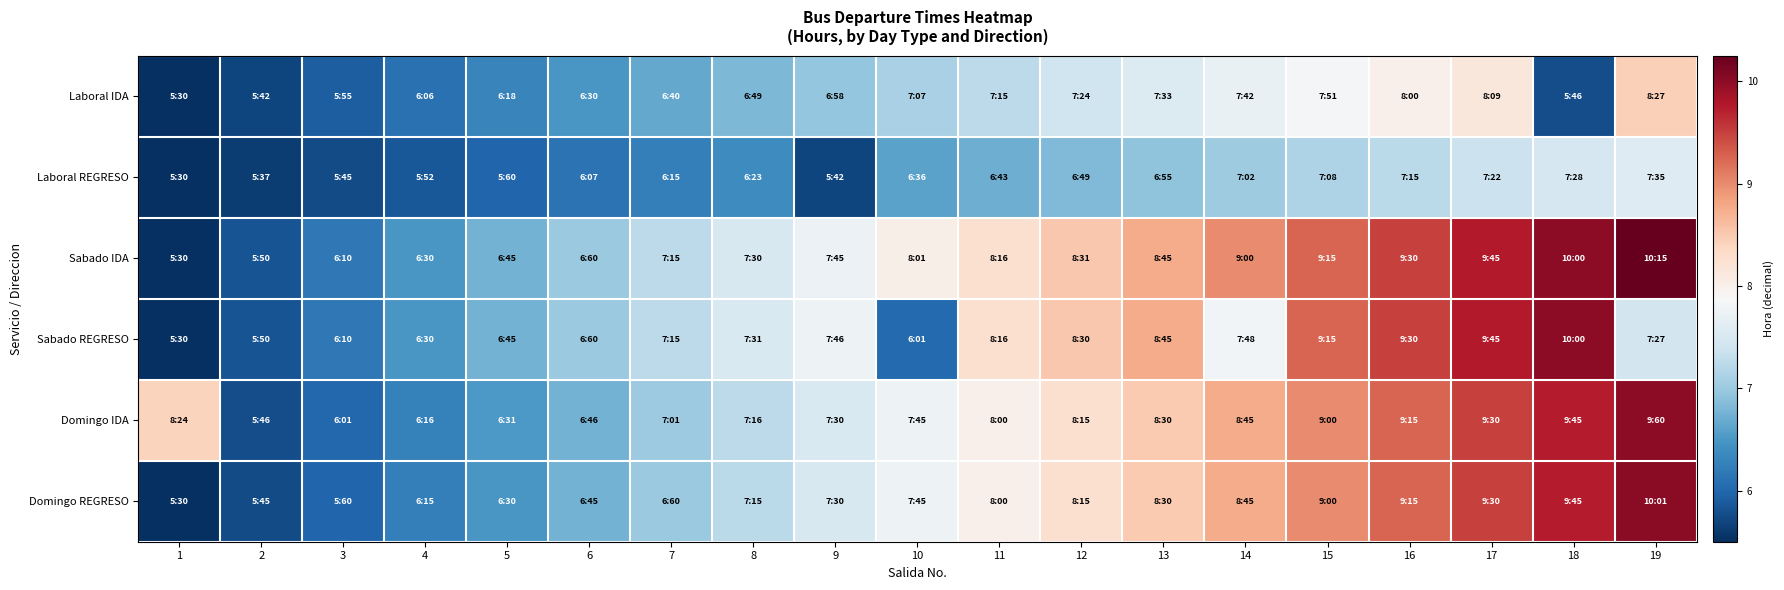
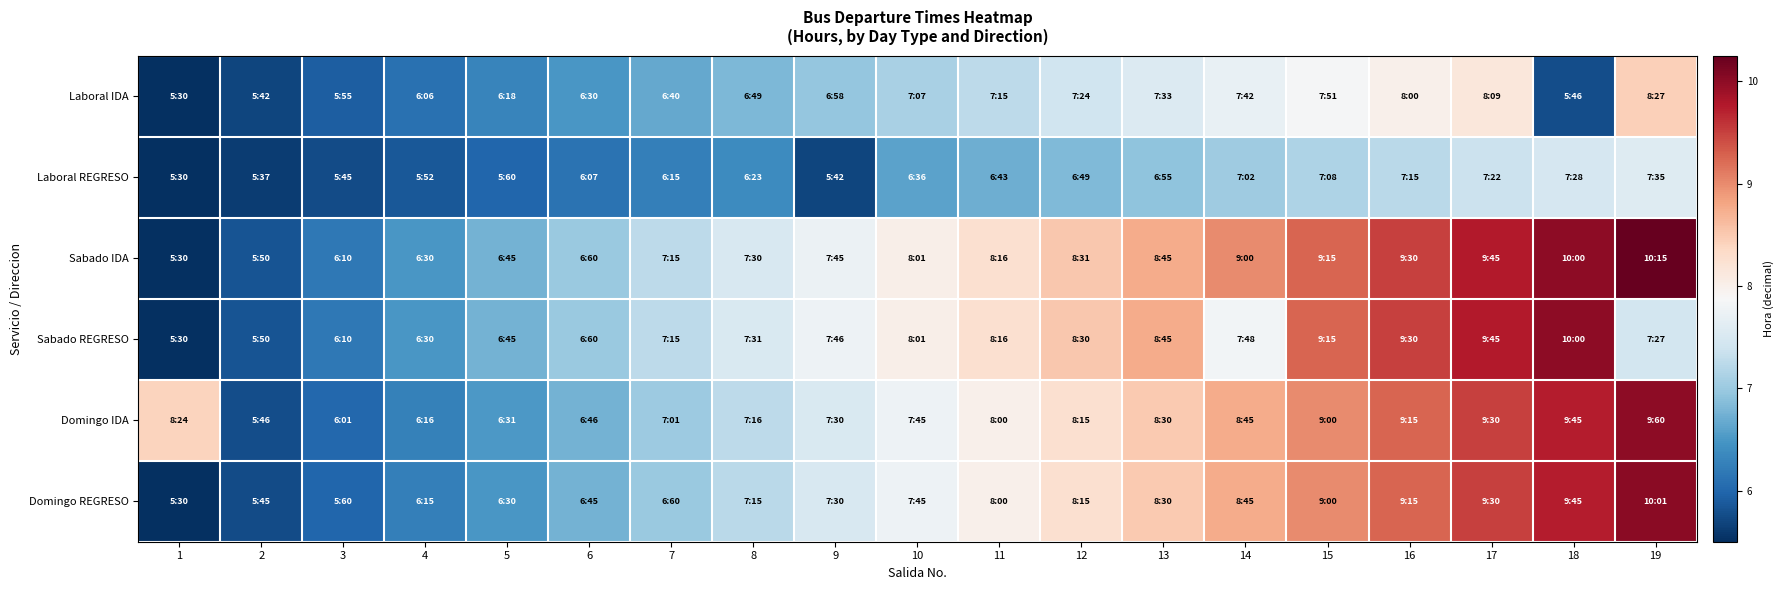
Sabado REGRESO, 10: 6:01 -> 8:01
